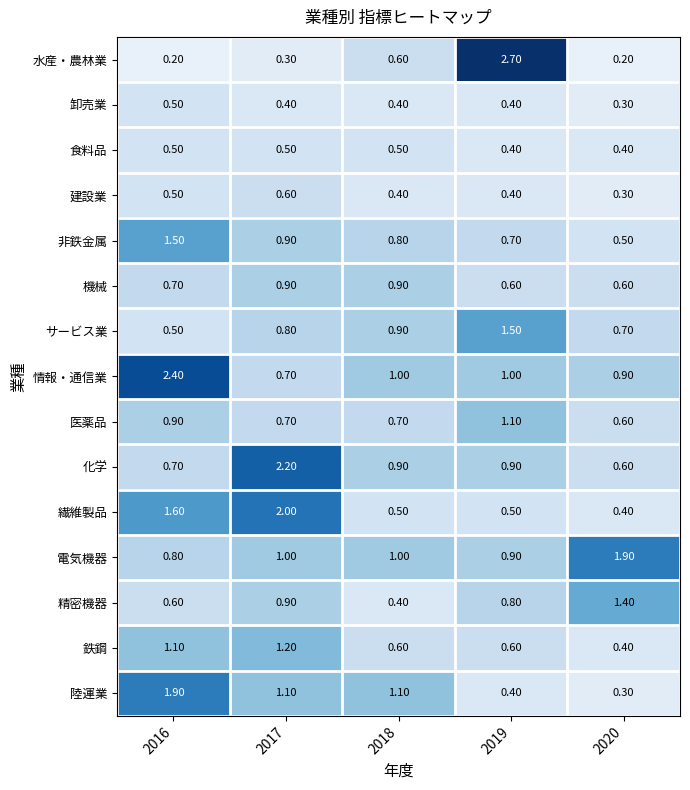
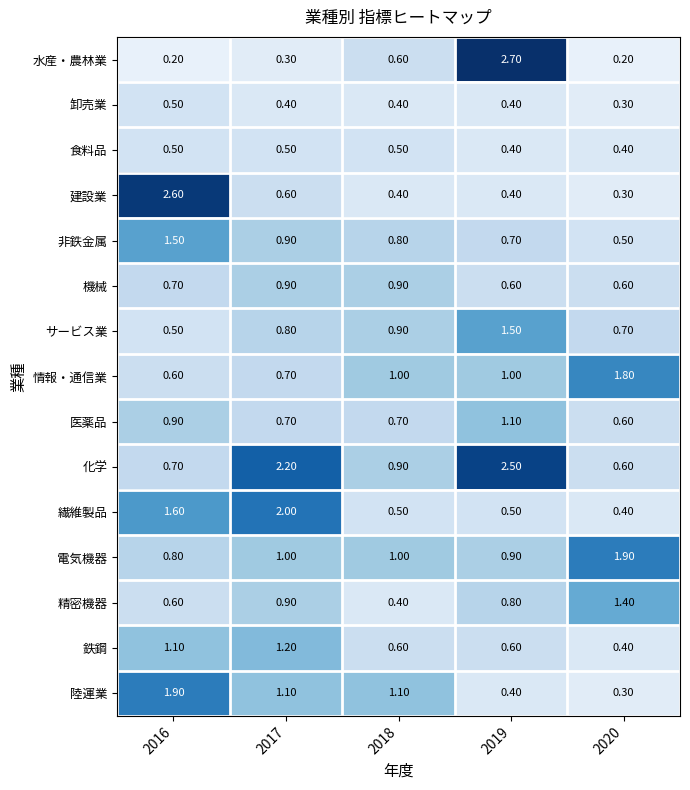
建設業, 2016: 0.50 -> 2.60
情報・通信業, 2016: 2.40 -> 0.60
情報・通信業, 2020: 0.90 -> 1.80
化学, 2019: 0.90 -> 2.50
